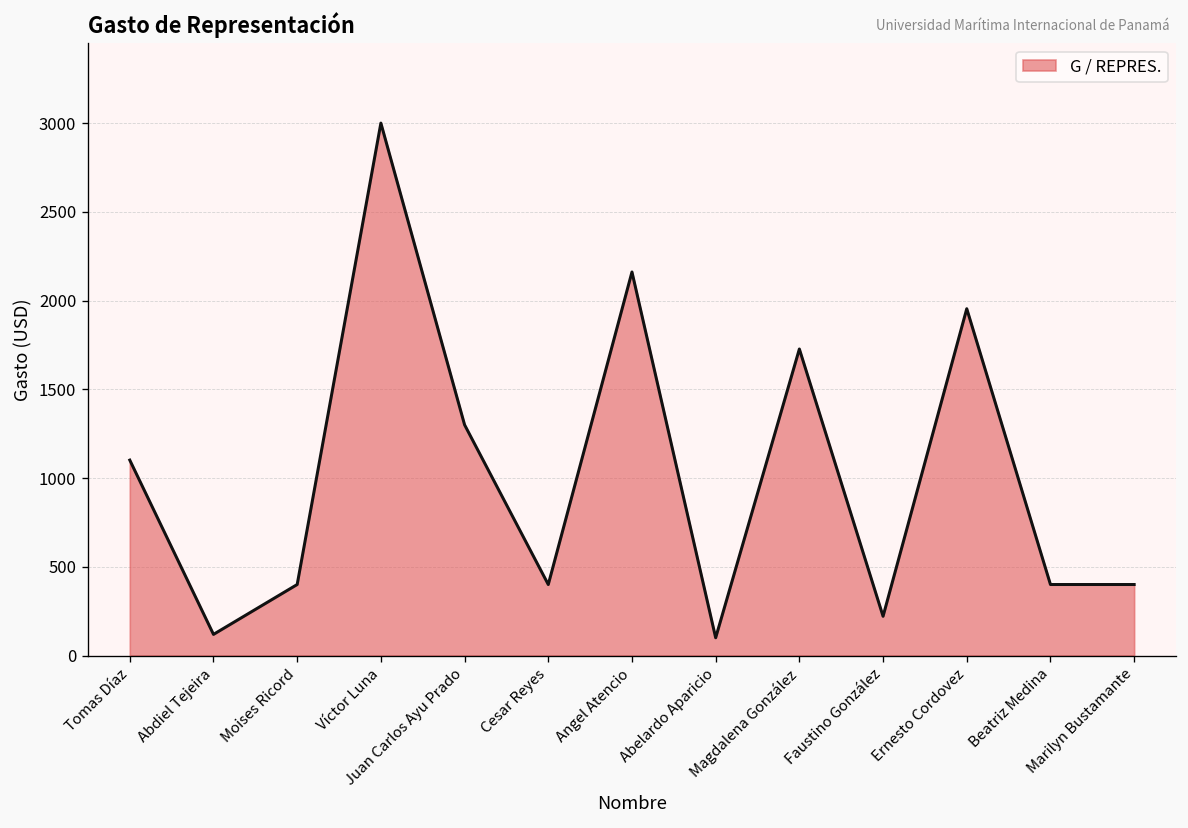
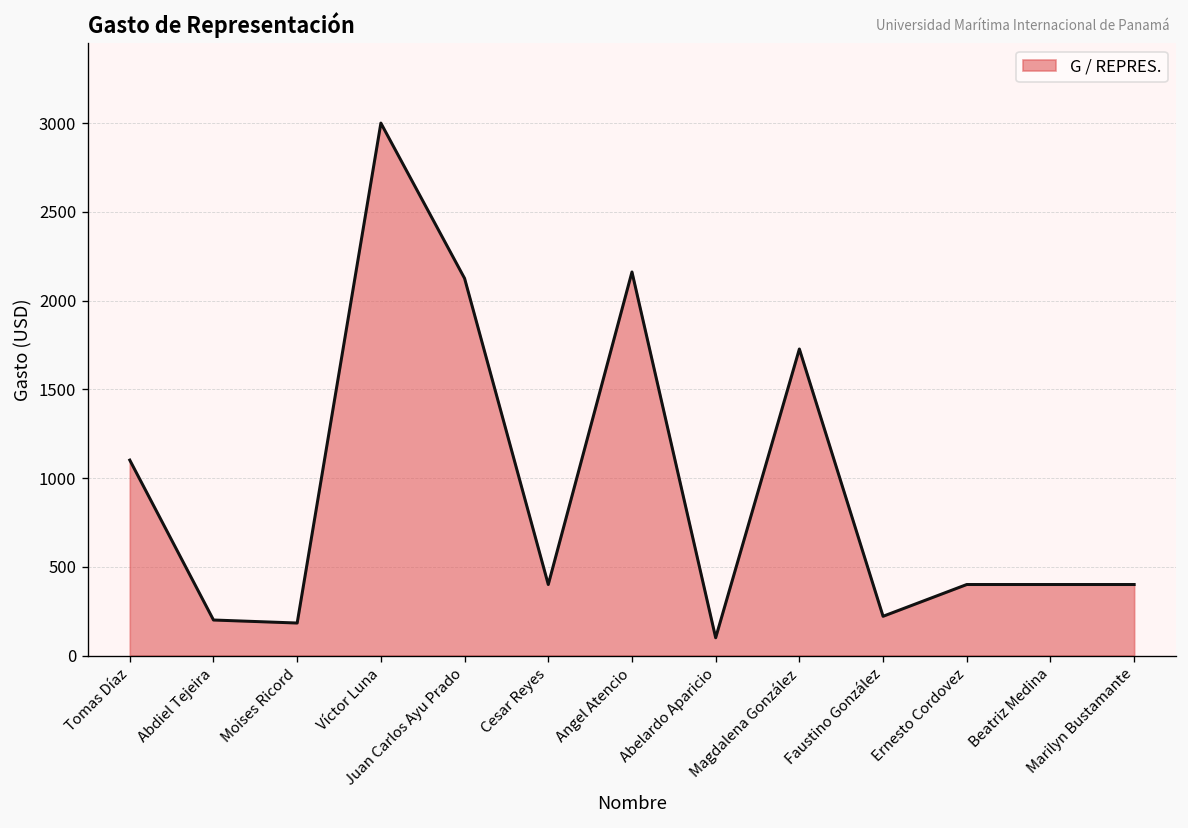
Abdiel Tejeira: 120 -> 200
Moises Ricord: 400 -> 180
Juan Carlos Ayu Prado: 1300 -> 2130
Ernesto Cordovez: 1950 -> 400
